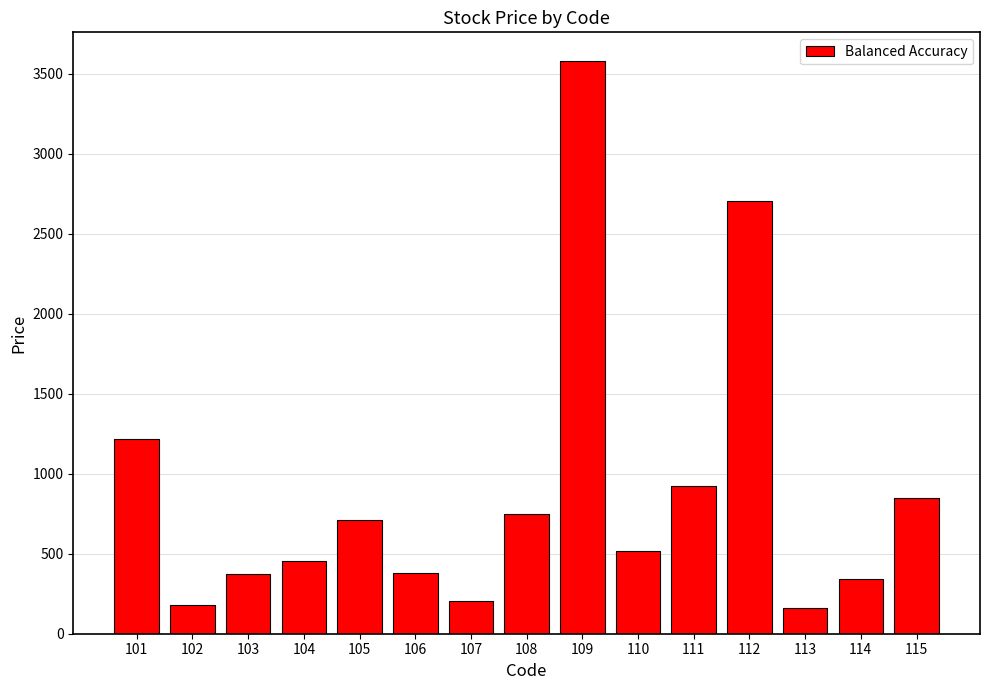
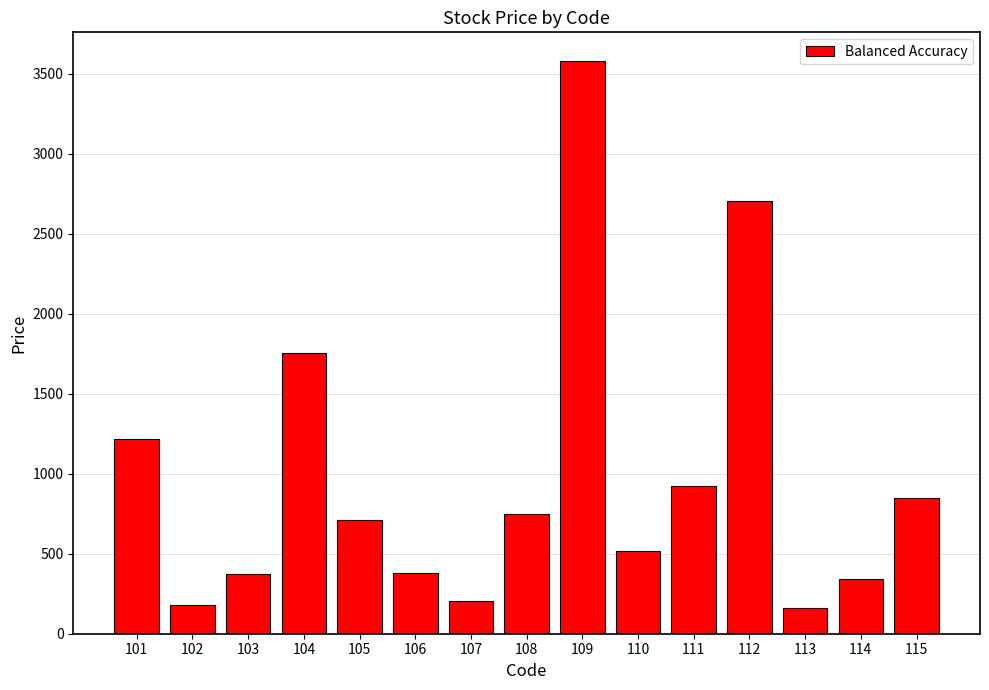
104: 450 -> 1750
